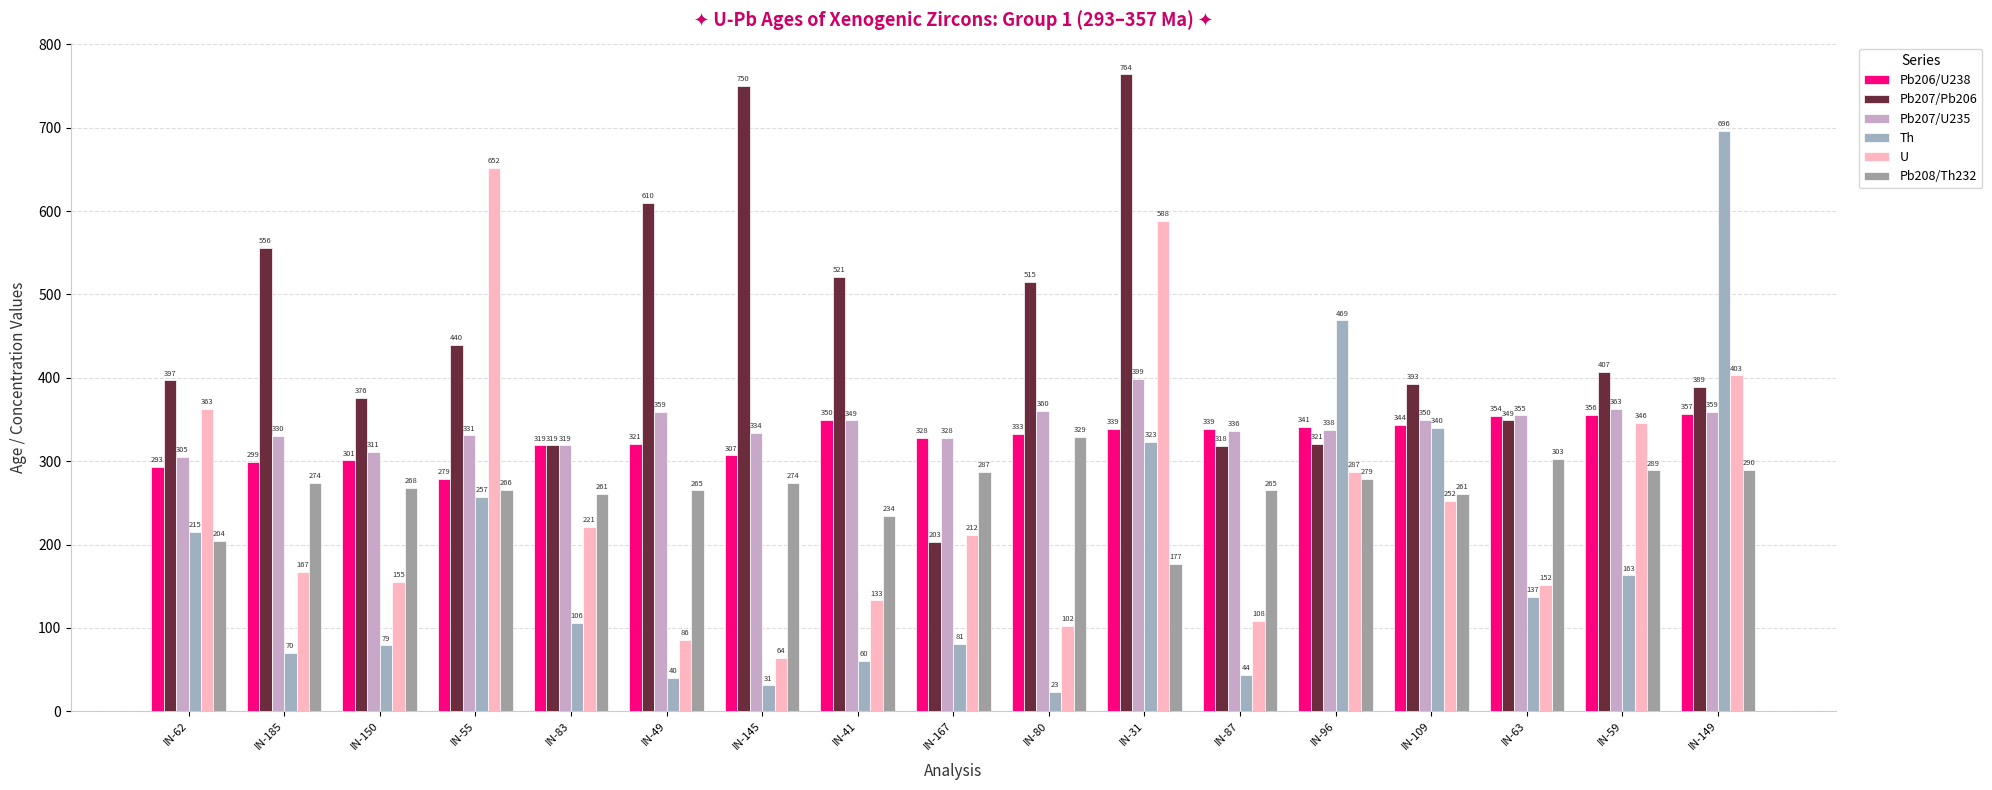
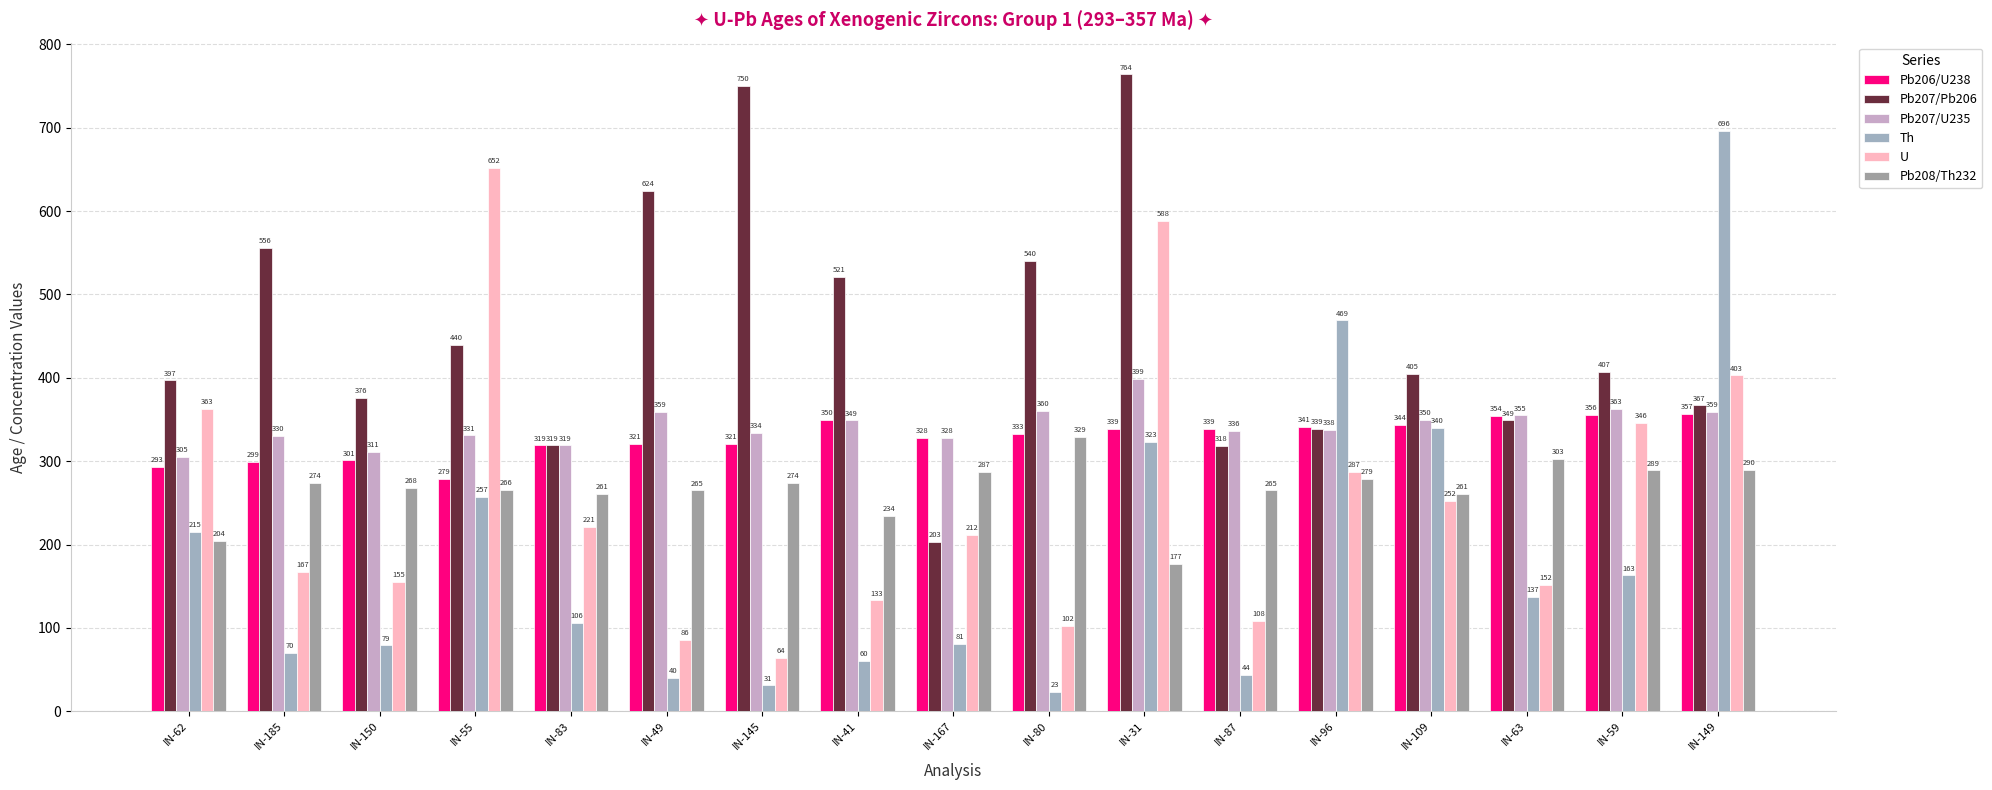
Pb207/Pb206, IN-49: 610 -> 624
Pb206/U238, IN-145: 307 -> 321
Pb207/Pb206, IN-80: 515 -> 540
Pb207/Pb206, IN-96: 321 -> 339
Pb207/Pb206, IN-109: 393 -> 405
Pb207/Pb206, IN-149: 389 -> 367
